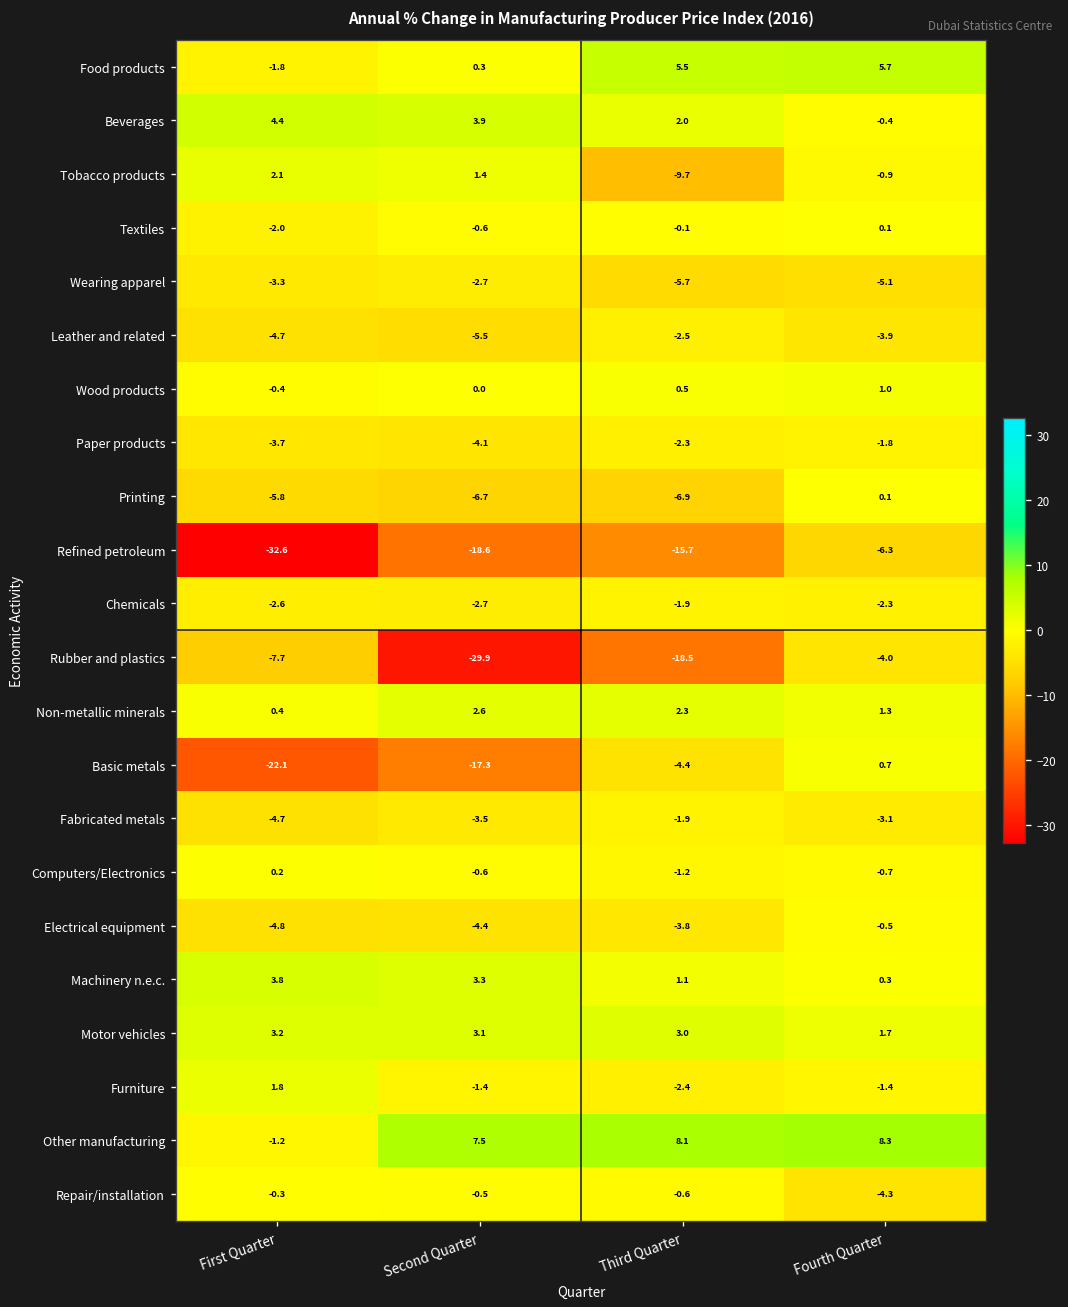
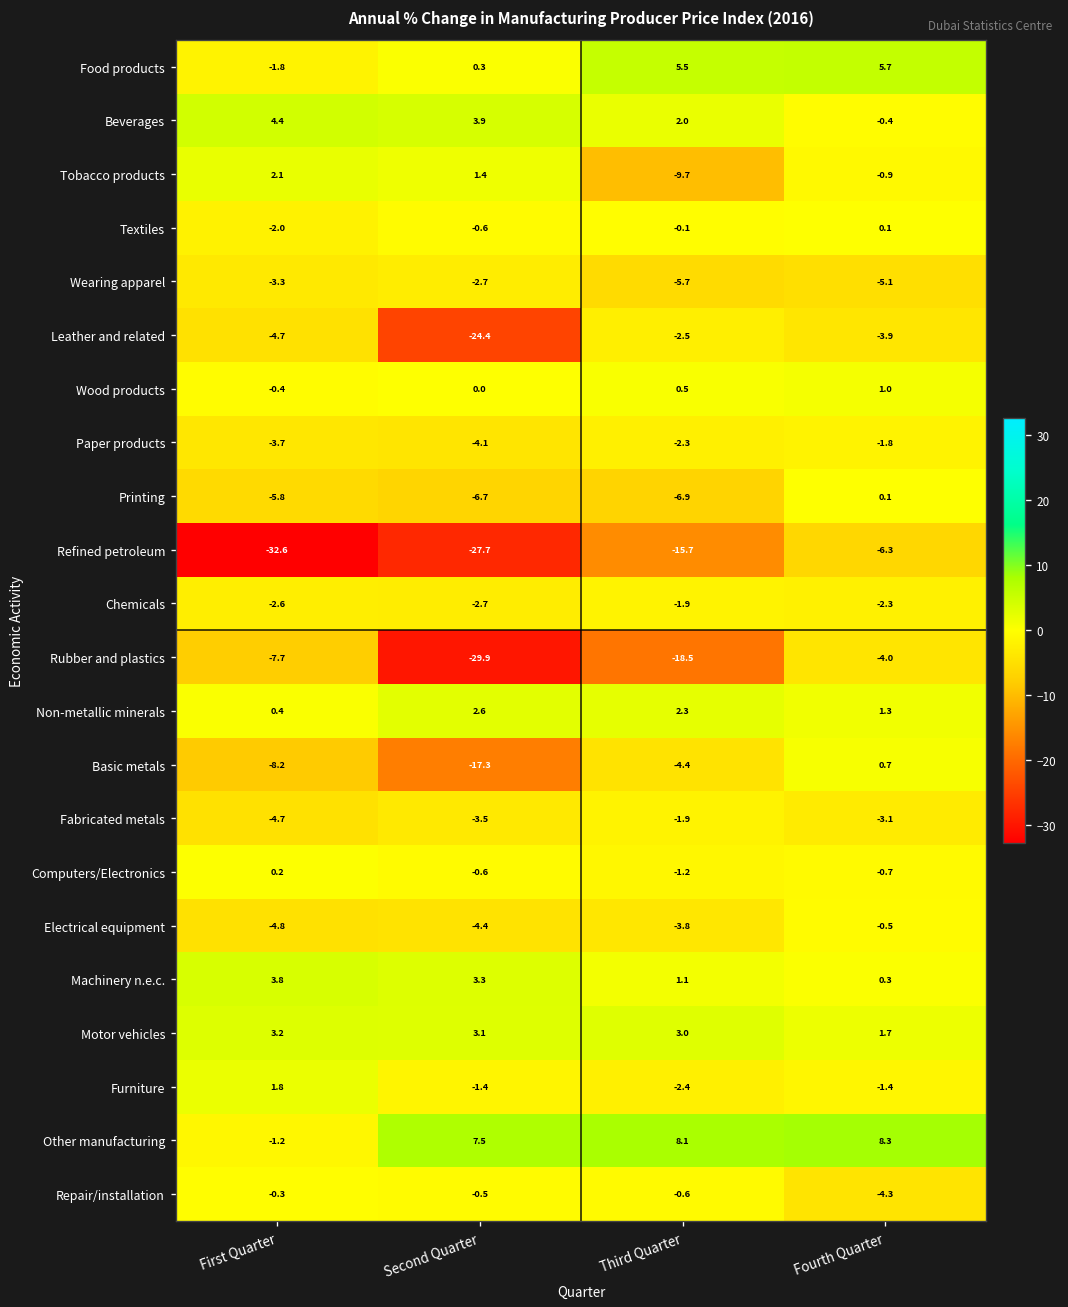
Leather and related, Second Quarter: -5.5 -> -24.4
Refined petroleum, Second Quarter: -18.6 -> -27.7
Basic metals, First Quarter: -22.1 -> -8.2
